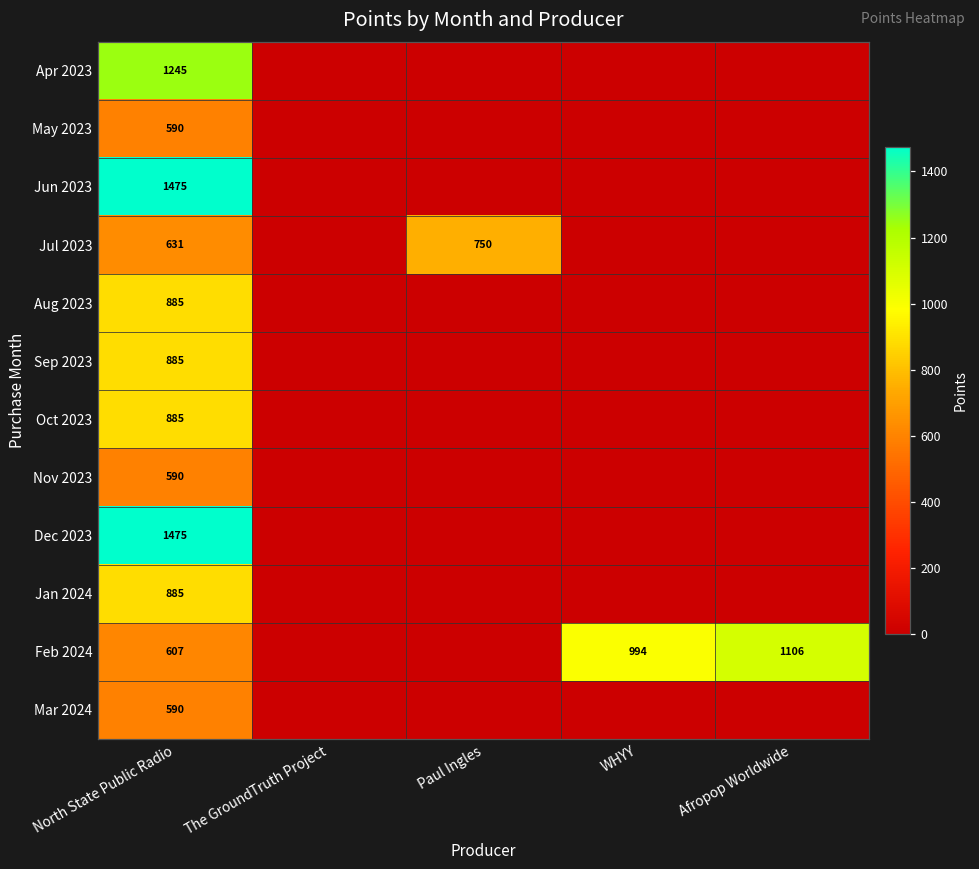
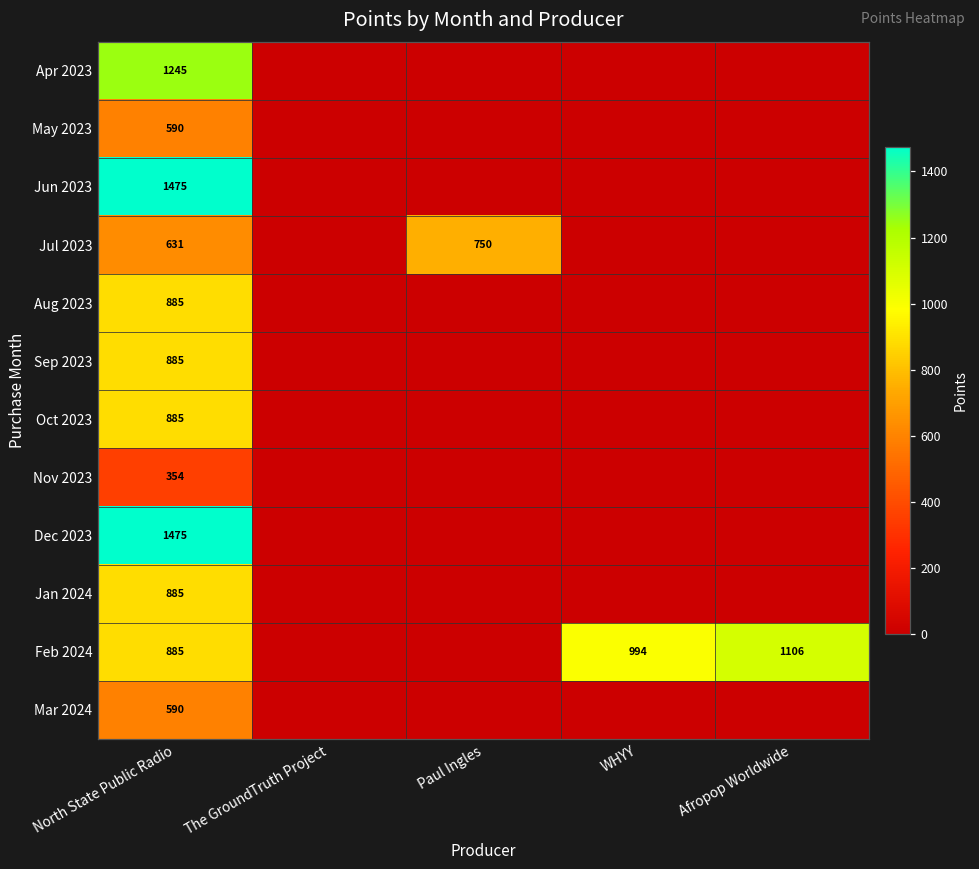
Nov 2023, North State Public Radio: 590 -> 354
Feb 2024, North State Public Radio: 607 -> 885
